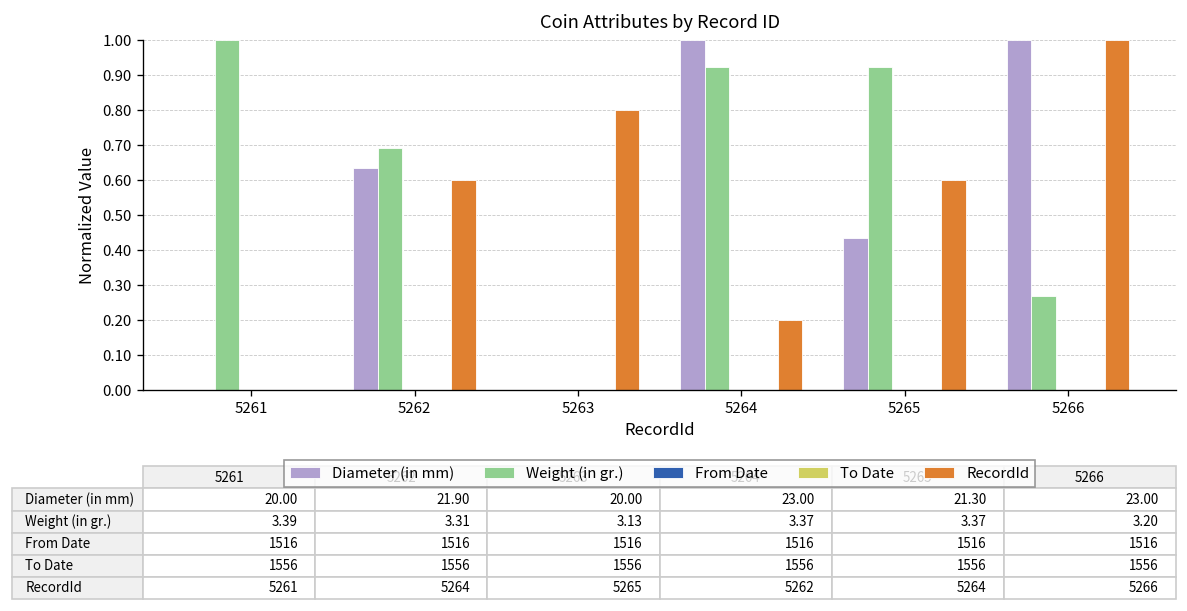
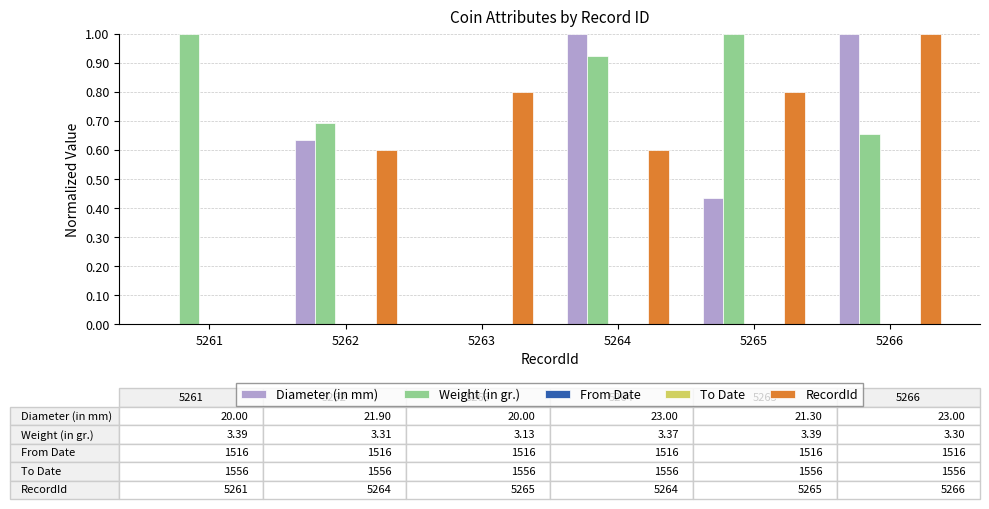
RecordId, 5264: 5262 -> 5264
Weight (in gr.), 5265: 3.37 -> 3.39
RecordId, 5265: 5264 -> 5265
Weight (in gr.), 5266: 3.20 -> 3.30
